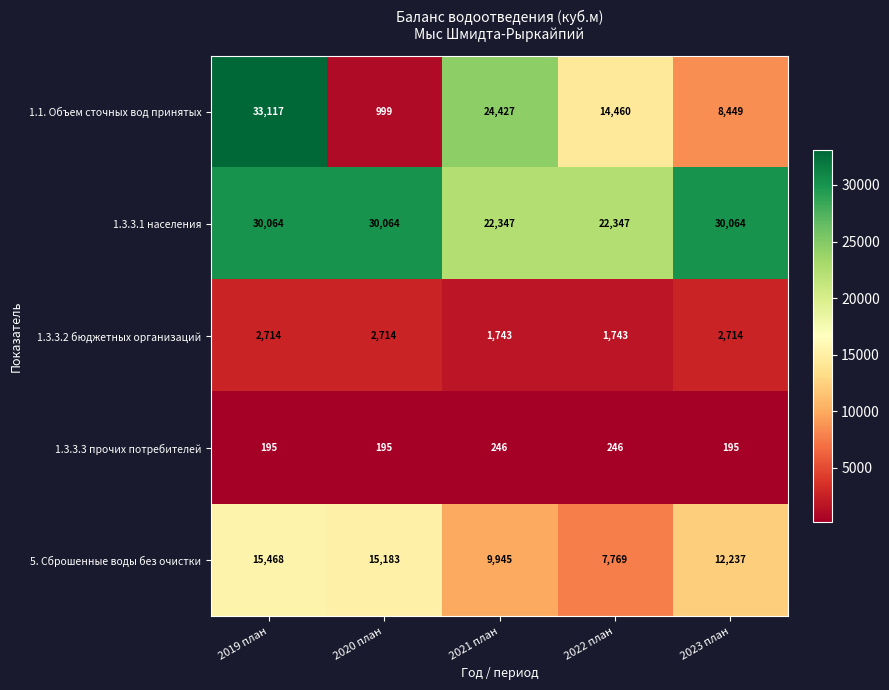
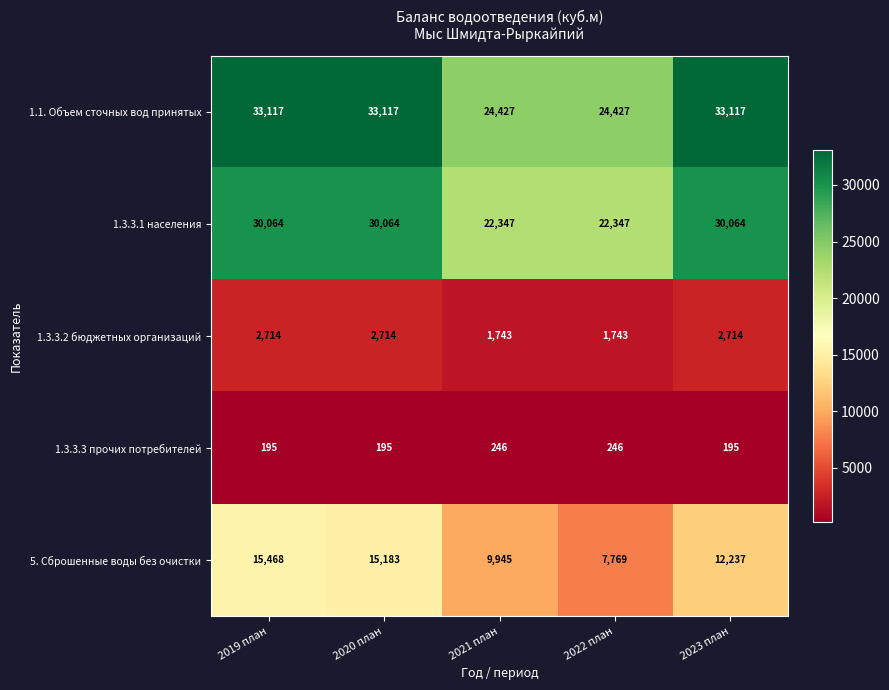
1.1. Объем сточных вод принятых, 2020 план: 999 -> 33,117
1.1. Объем сточных вод принятых, 2022 план: 14,460 -> 24,427
1.1. Объем сточных вод принятых, 2023 план: 8,449 -> 33,117
